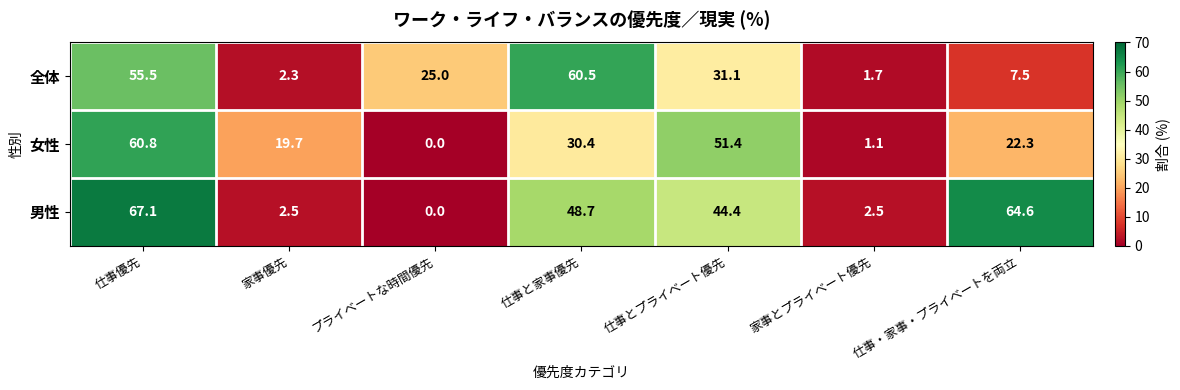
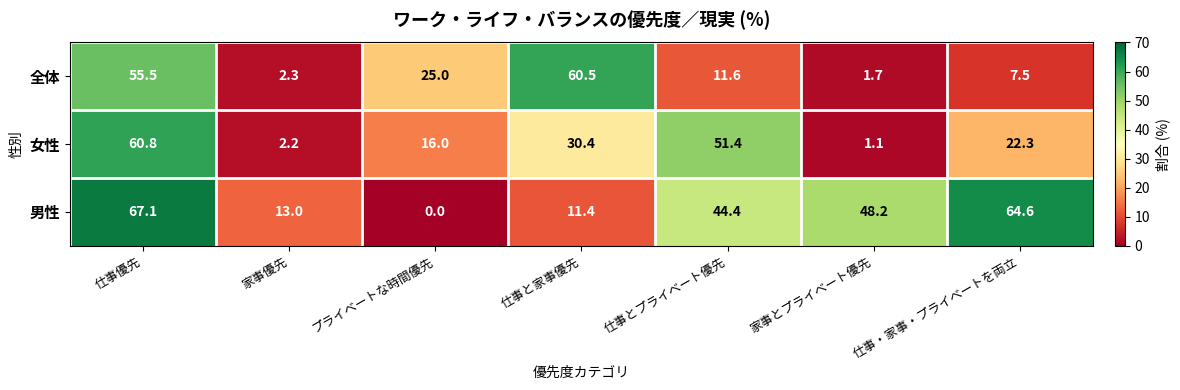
全体, 仕事とプライベート優先: 31.1 -> 11.6
女性, 家事優先: 19.7 -> 2.2
女性, プライベートな時間優先: 0.0 -> 16.0
男性, 家事優先: 2.5 -> 13.0
男性, 仕事と家事優先: 48.7 -> 11.4
男性, 家事とプライベート優先: 2.5 -> 48.2
